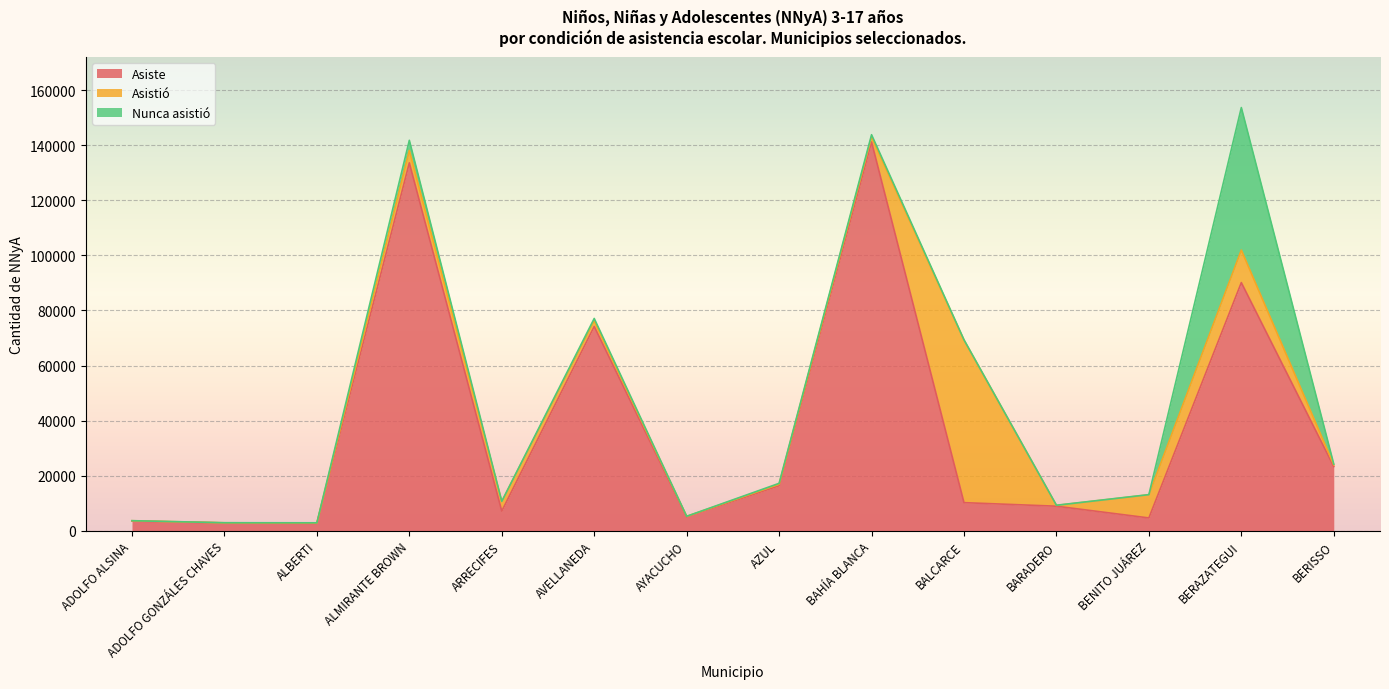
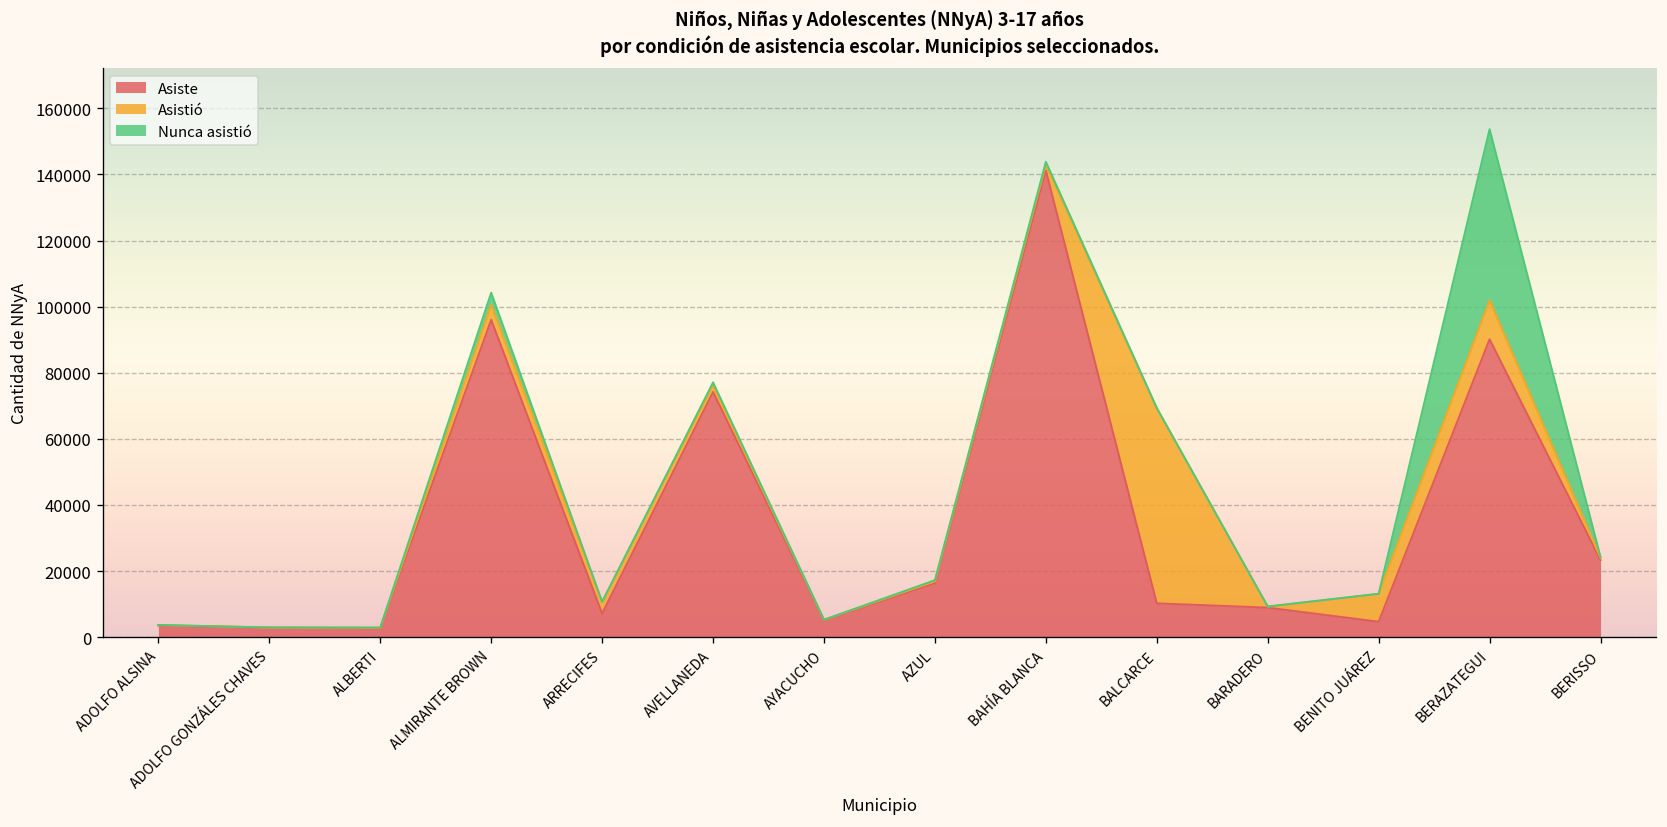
Asiste, ALMIRANTE BROWN: 134000 -> 96000
